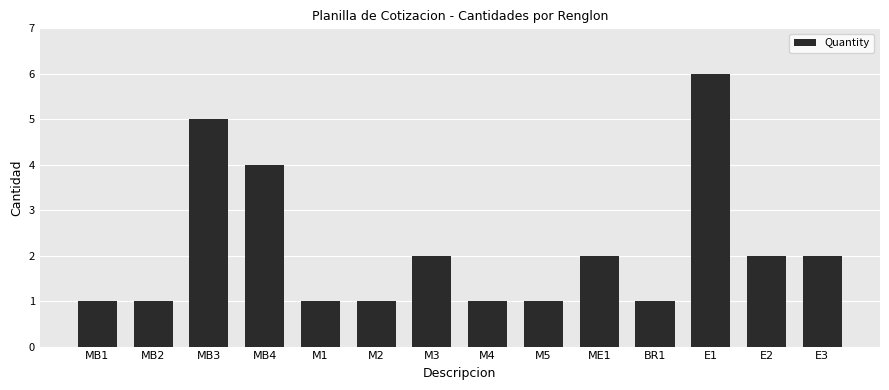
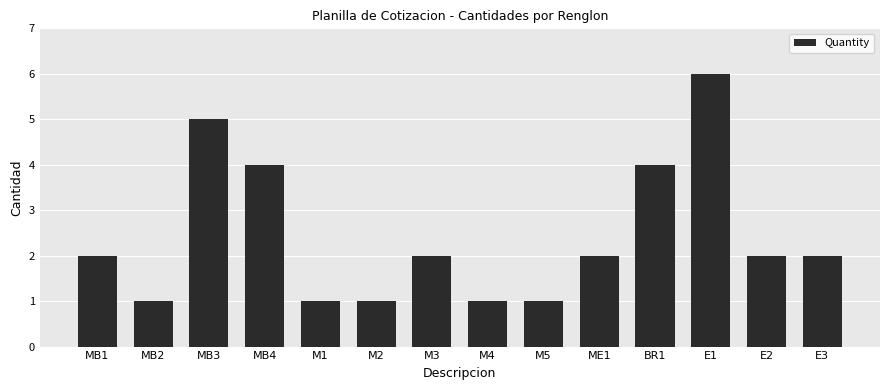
MB1: 1 -> 2
BR1: 1 -> 4
